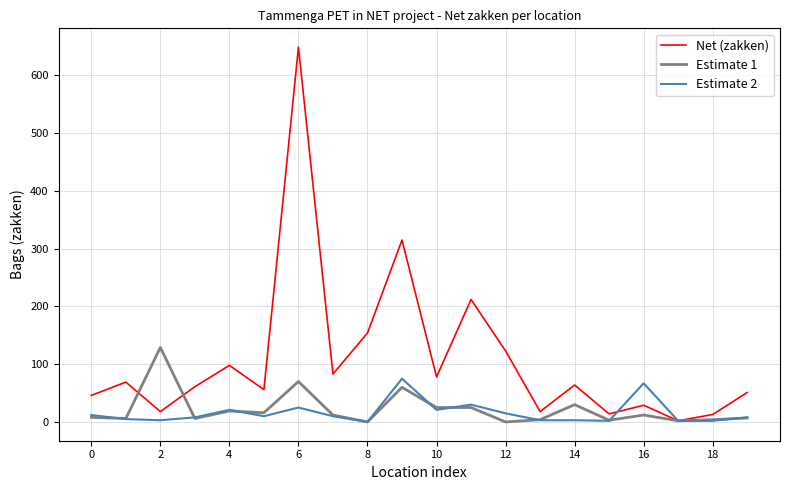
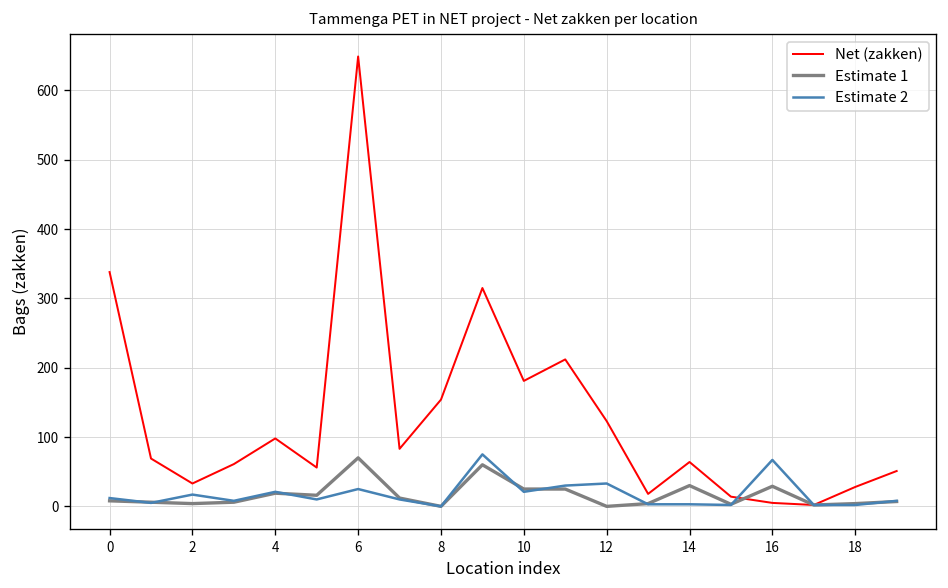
Net (zakken), 0: 50 -> 340
Net (zakken), 2: 20 -> 30
Estimate 1, 2: 130 -> 0
Estimate 2, 2: 0 -> 20
Net (zakken), 10: 80 -> 180
Estimate 2, 12: 20 -> 30
Net (zakken), 16: 30 -> 10
Estimate 1, 16: 10 -> 30
Net (zakken), 18: 10 -> 30
